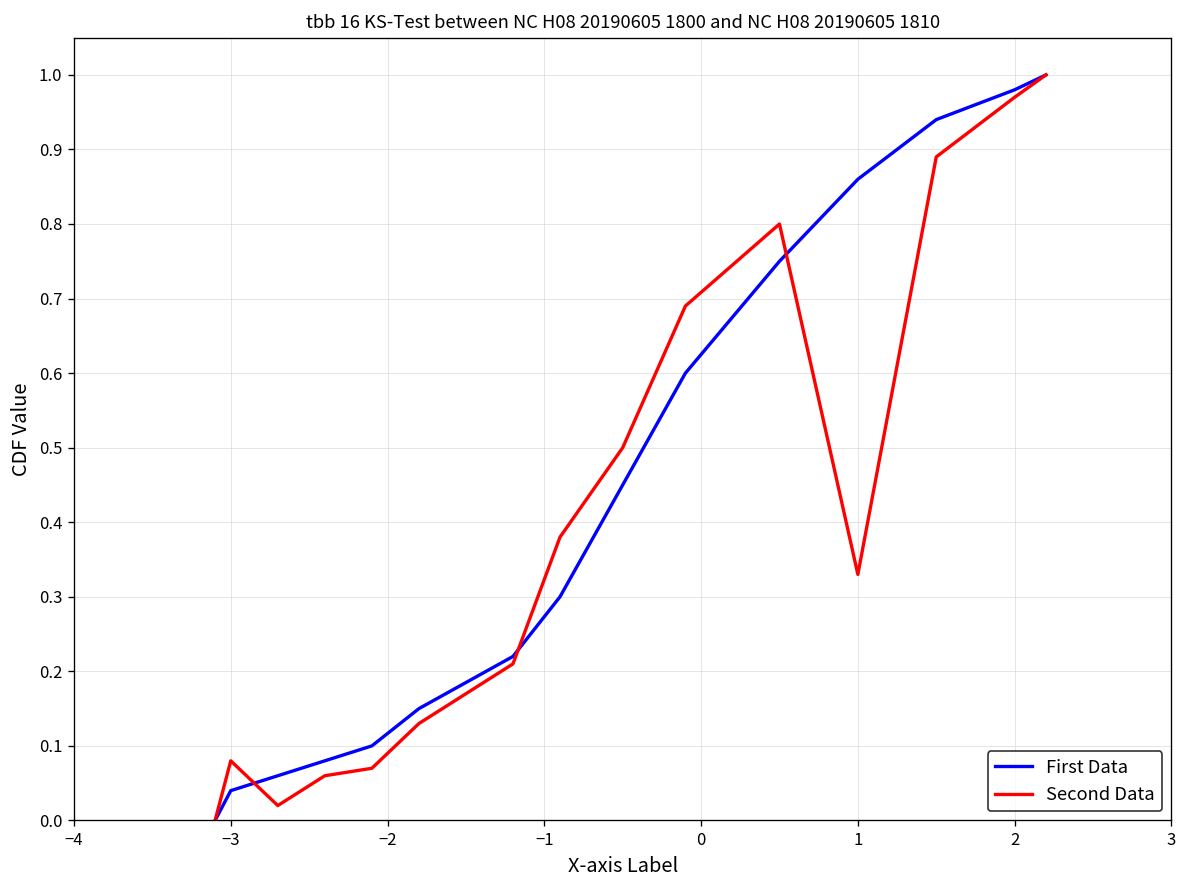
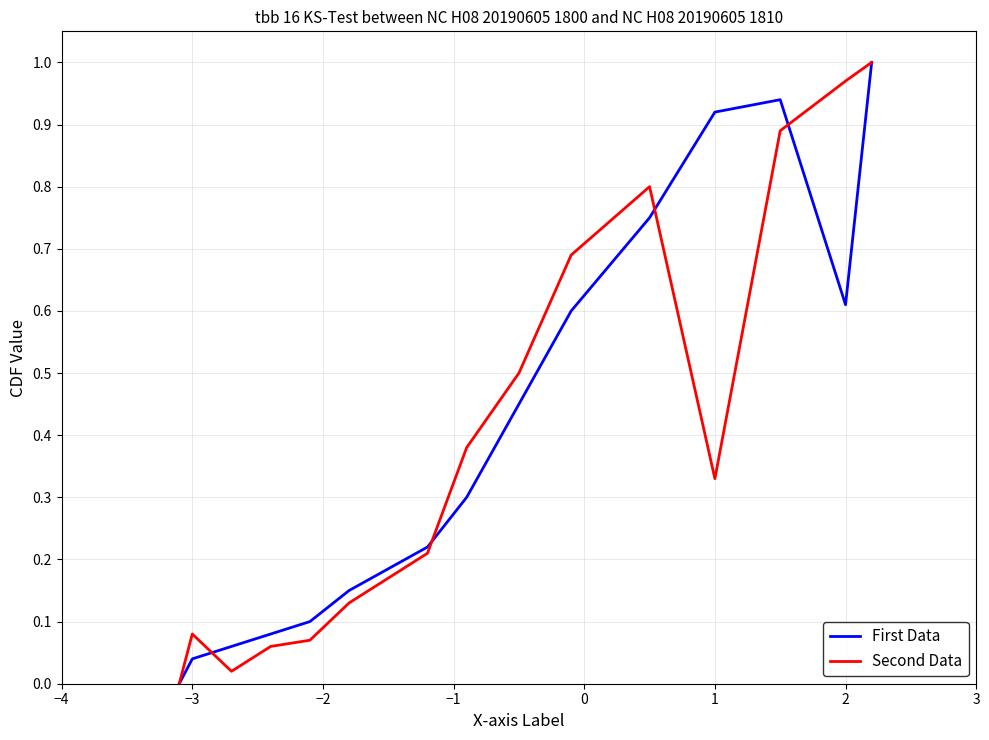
First Data, 1: 0.86 -> 0.92
First Data, 2: 0.98 -> 0.61
